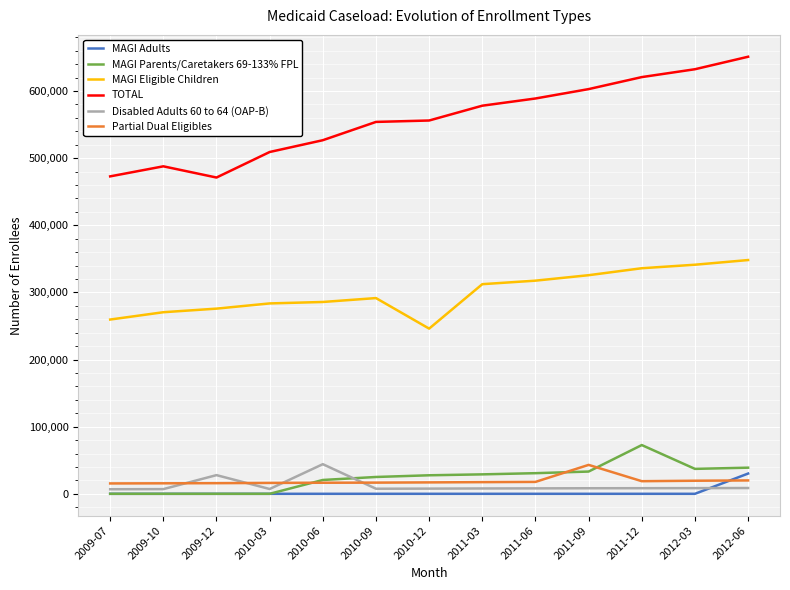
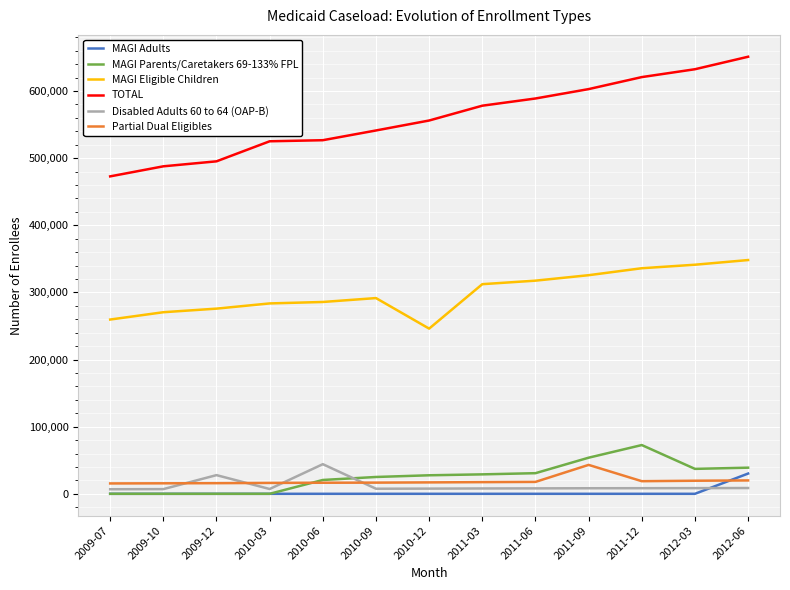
TOTAL, 2009-12: 470,000 -> 500,000
TOTAL, 2010-03: 510,000 -> 530,000
TOTAL, 2010-09: 550,000 -> 540,000
MAGI Parents/Caretakers 69-133% FPL, 2011-09: 30,000 -> 50,000
